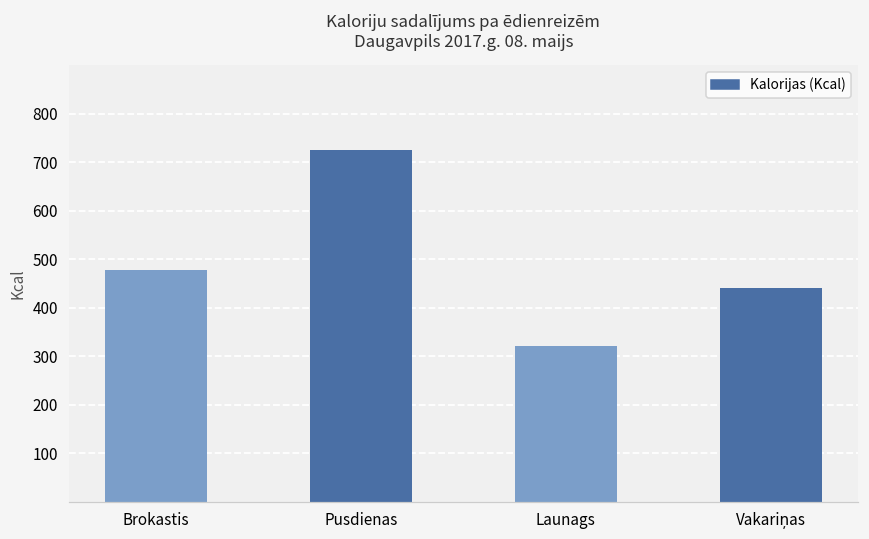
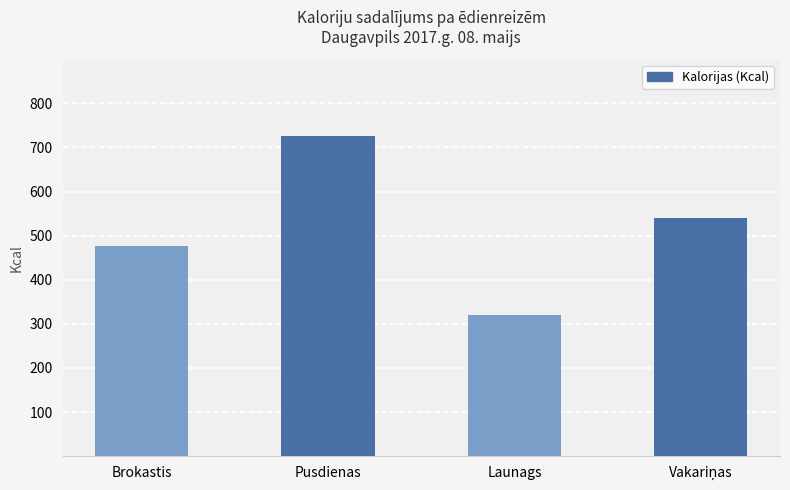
Vakariņas: 440 -> 540
